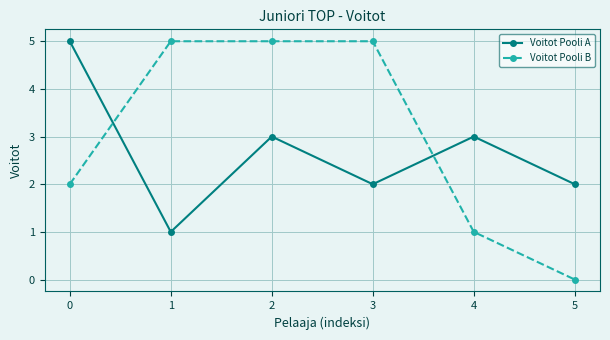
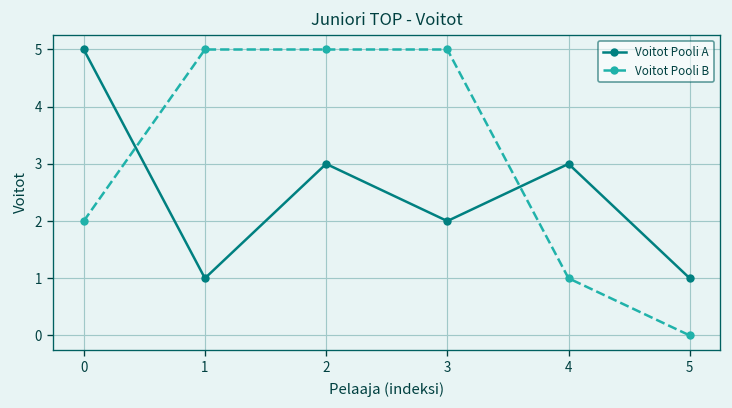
Voitot Pooli A, 5: 2 -> 1
